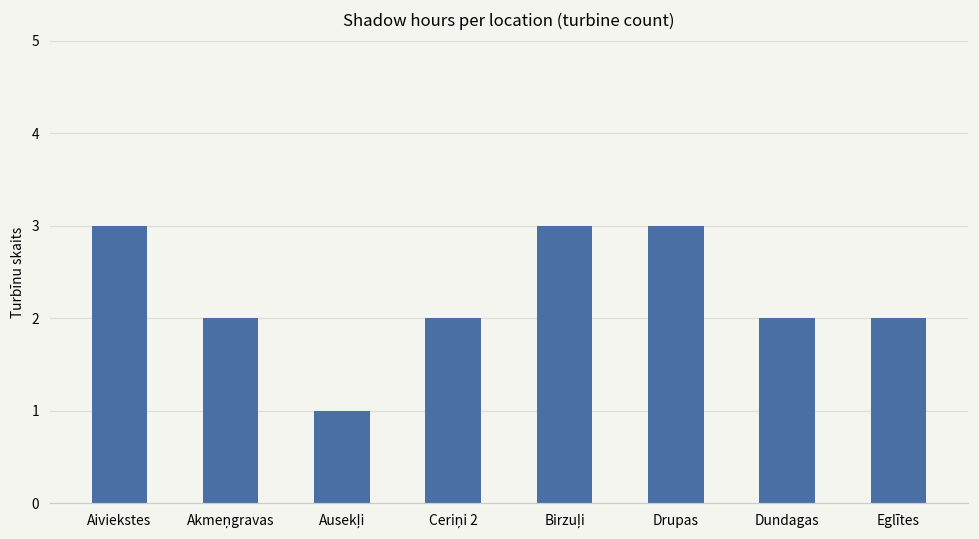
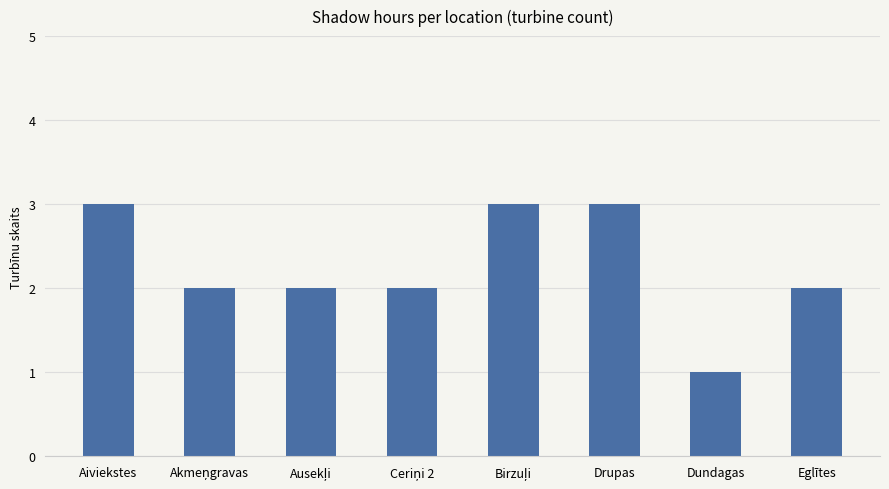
Ausekļi: 1 -> 2
Dundagas: 2 -> 1
